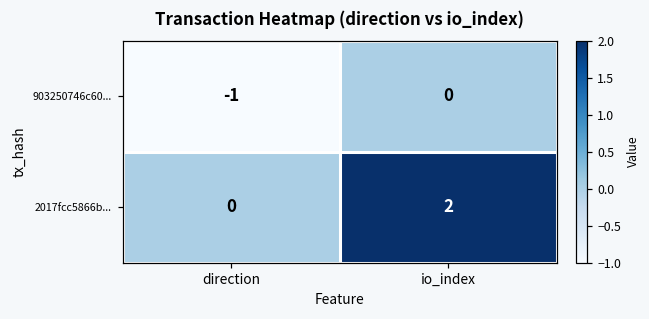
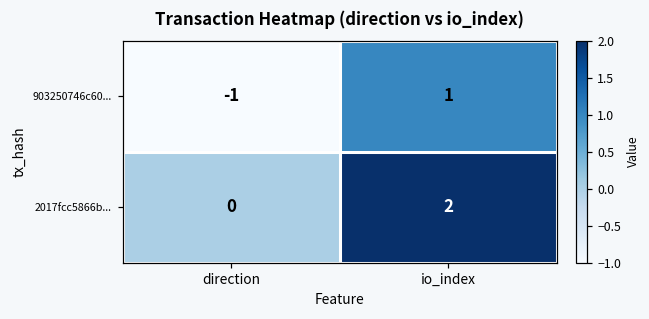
903250746c60..., io_index: 0 -> 1
